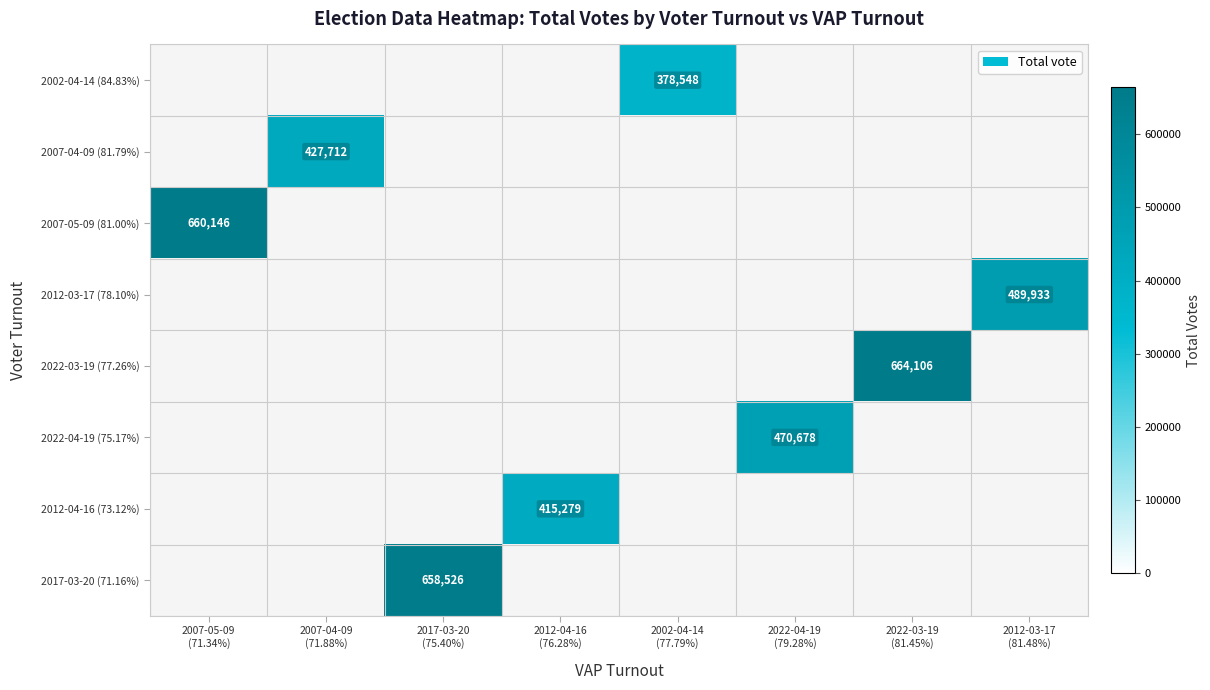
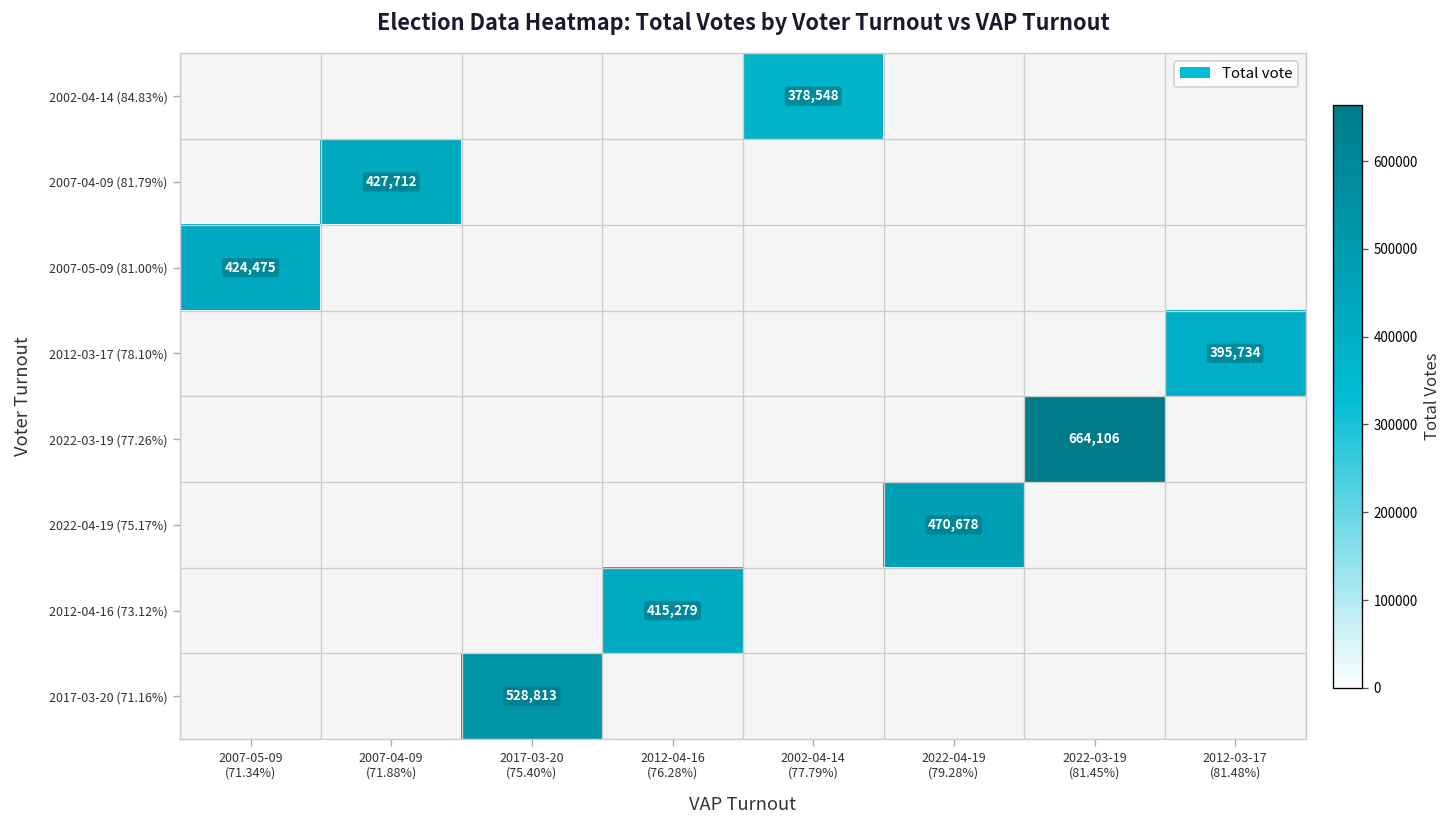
2007-05-09 (81.00%), 2007-05-09 (71.34%): 660,146 -> 424,475
2012-03-17 (78.10%), 2012-03-17 (81.48%): 489,933 -> 395,734
2017-03-20 (71.16%), 2017-03-20 (75.40%): 658,526 -> 528,813
